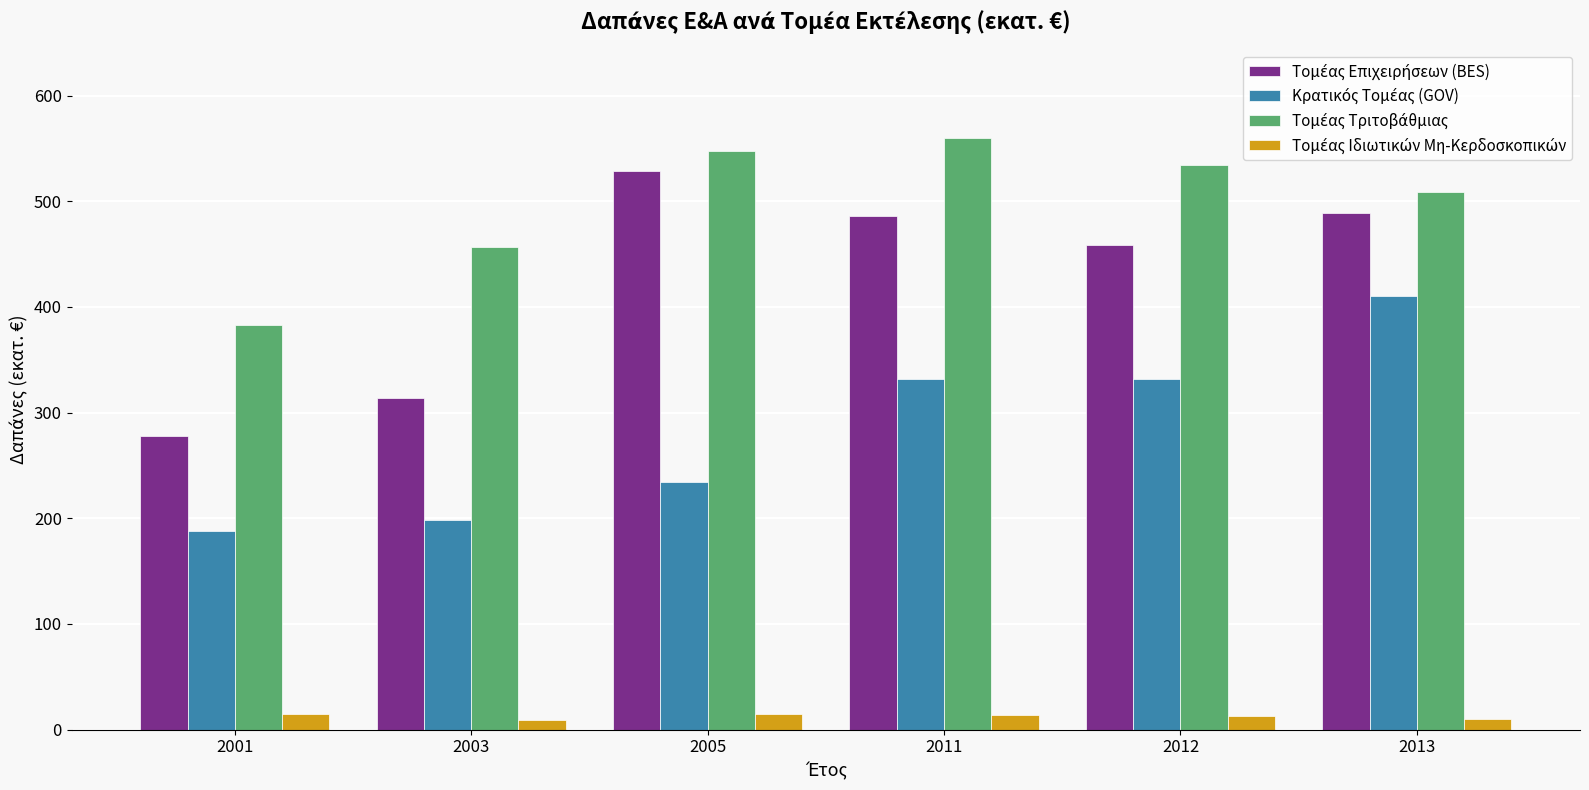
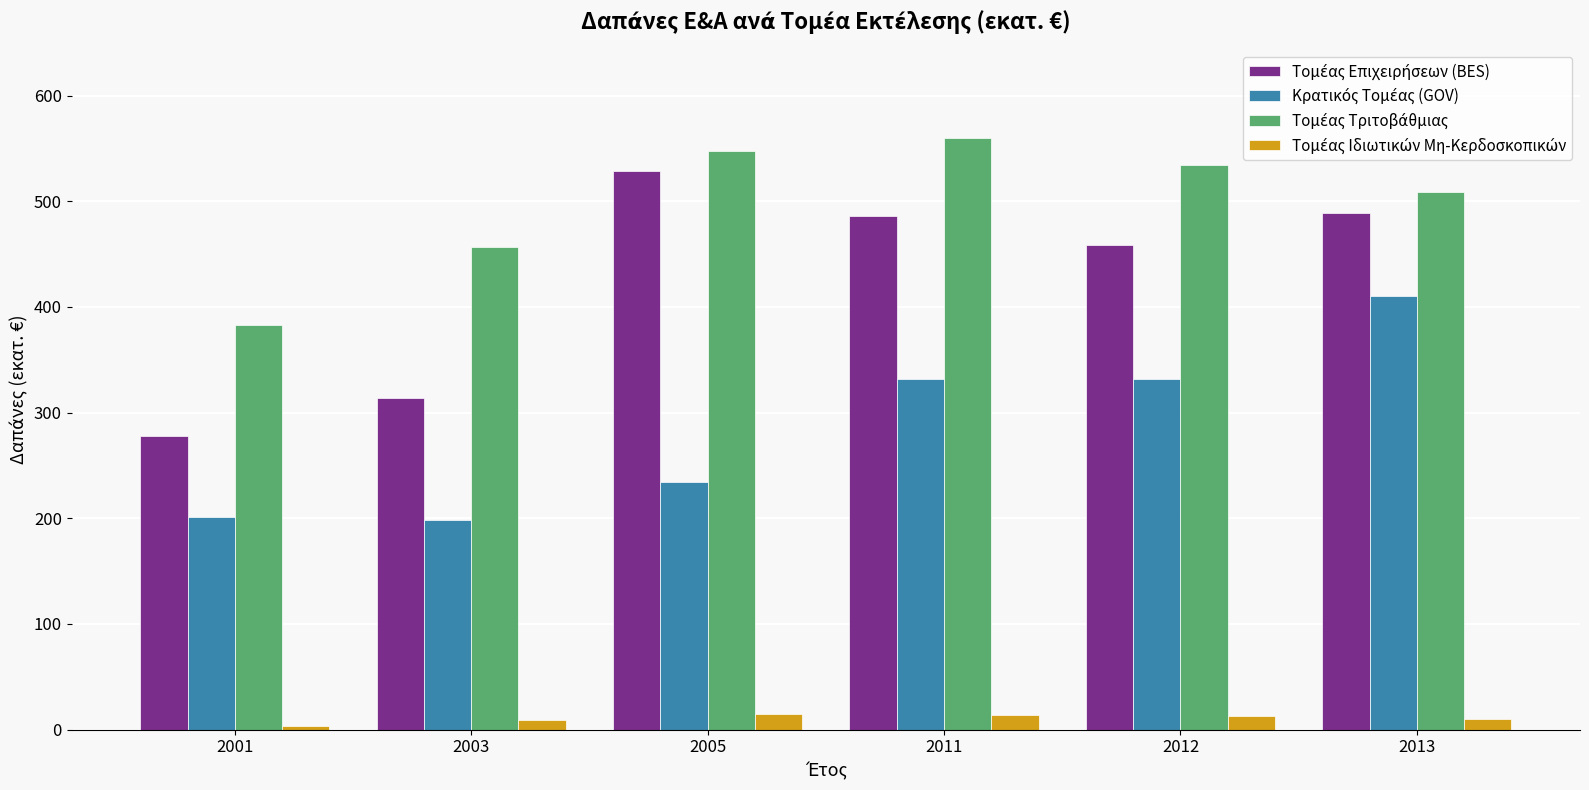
Κρατικός Τομέας (GOV), 2001: 188 -> 202
Τομέας Ιδιωτικών Μη-Κερδοσκοπικών, 2001: 14 -> 3
